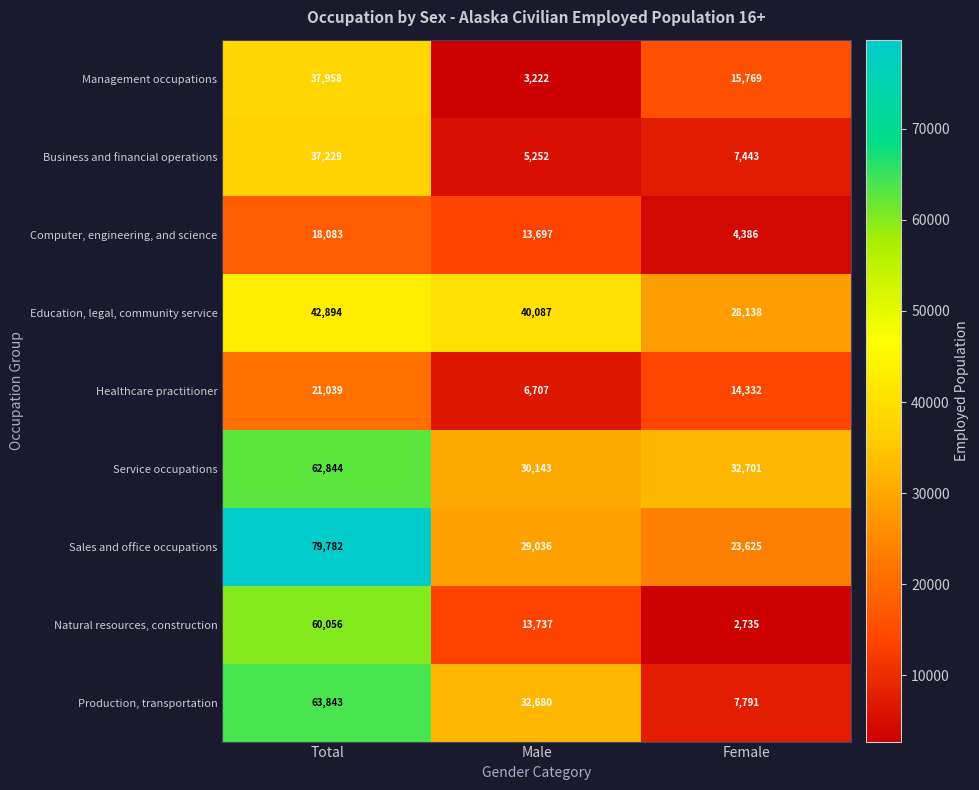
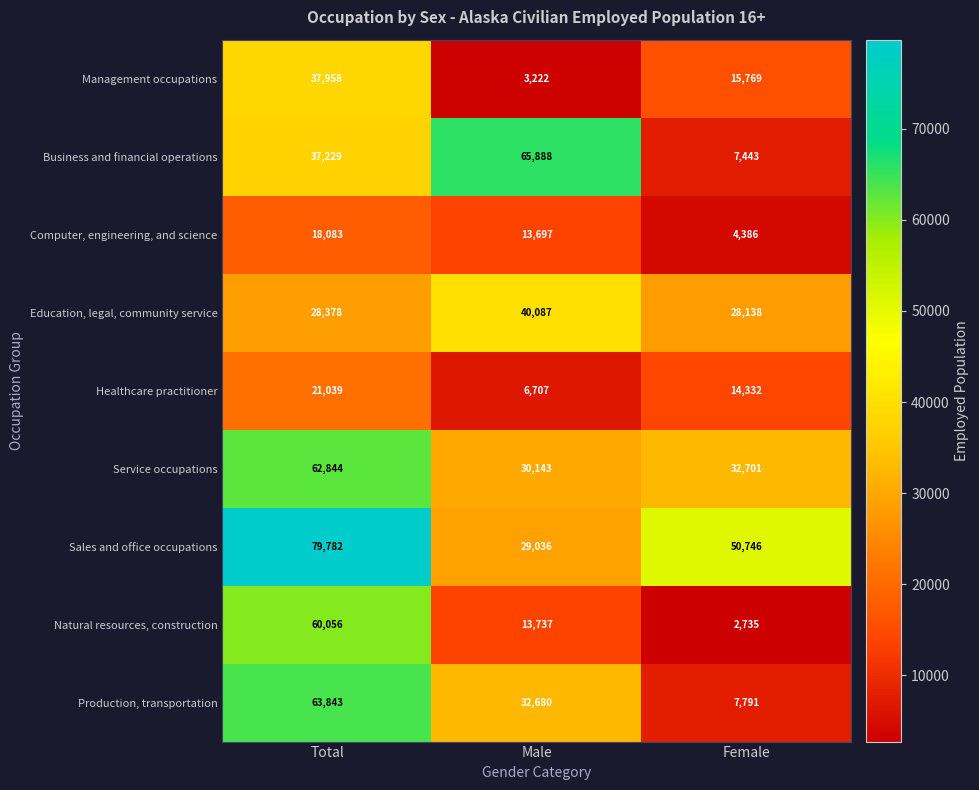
Business and financial operations, Male: 5,252 -> 65,888
Education, legal, community service, Total: 42,894 -> 28,378
Sales and office occupations, Female: 23,625 -> 50,746
